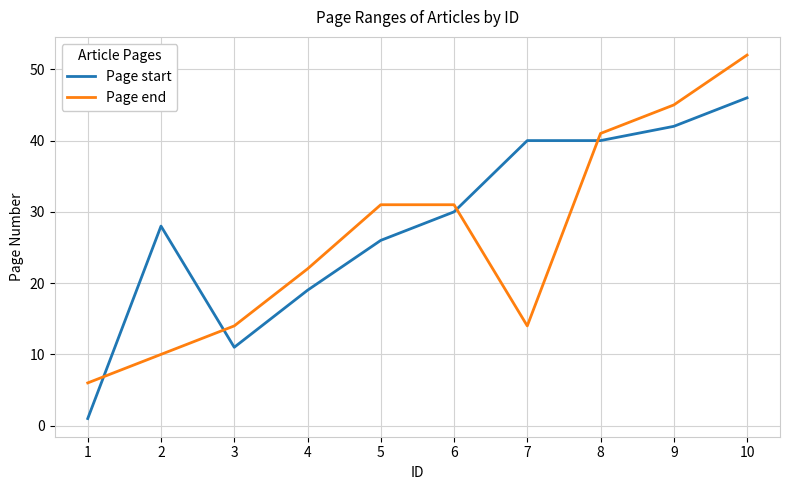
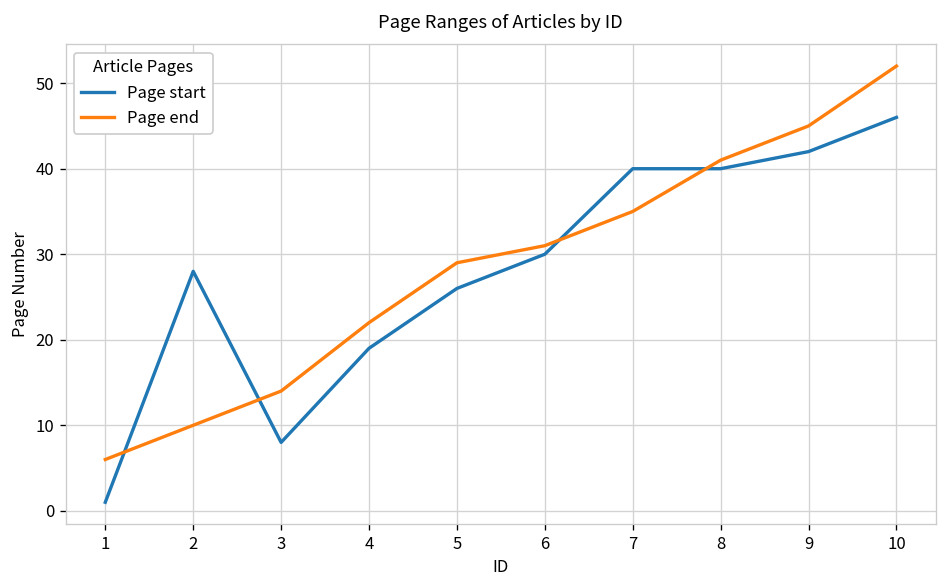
Page start, 3: 11 -> 8
Page end, 5: 31 -> 29
Page end, 7: 14 -> 35
